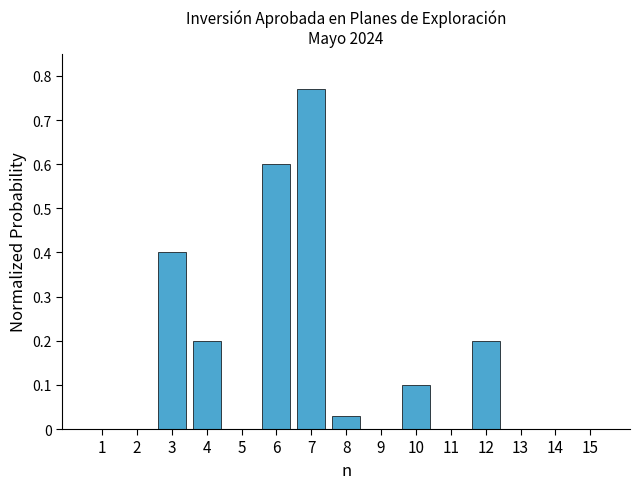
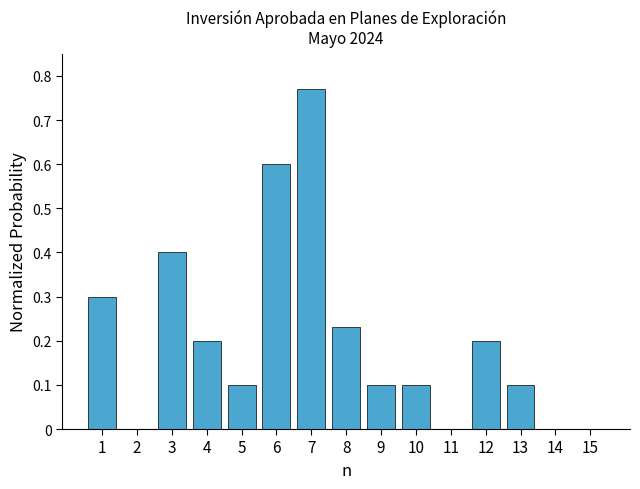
1: 0.0 -> 0.3
5: 0.0 -> 0.1
8: 0.03 -> 0.23
9: 0.0 -> 0.1
13: 0.0 -> 0.1
